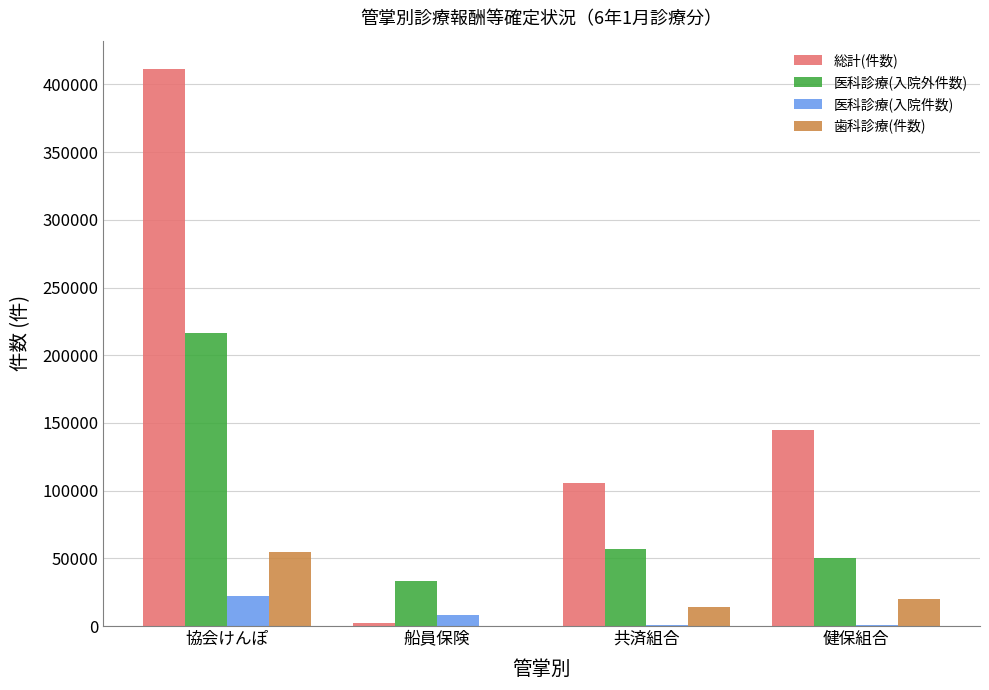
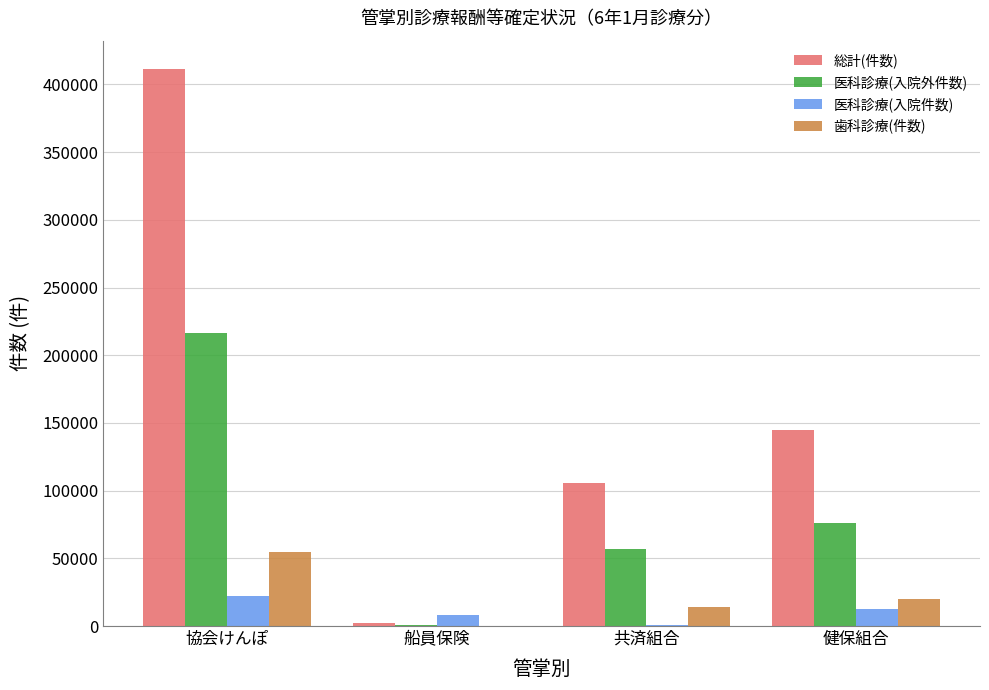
医科診療(入院外件数), 船員保険: 34000 -> 1000
医科診療(入院外件数), 健保組合: 50000 -> 76000
医科診療(入院件数), 健保組合: 1000 -> 13000
